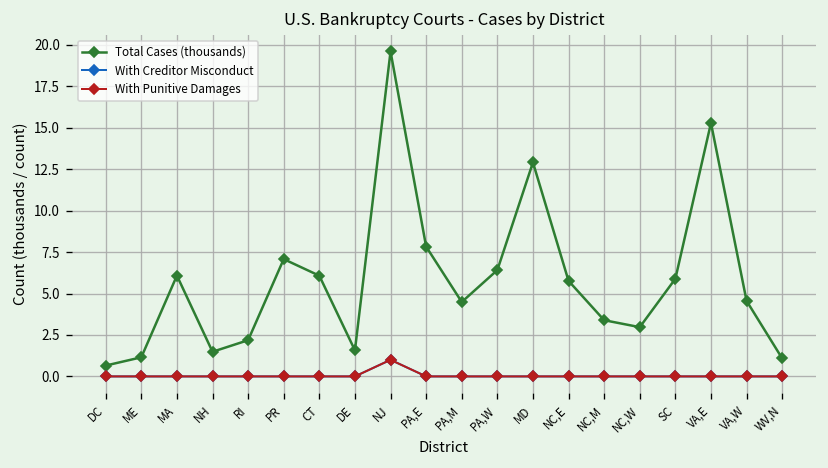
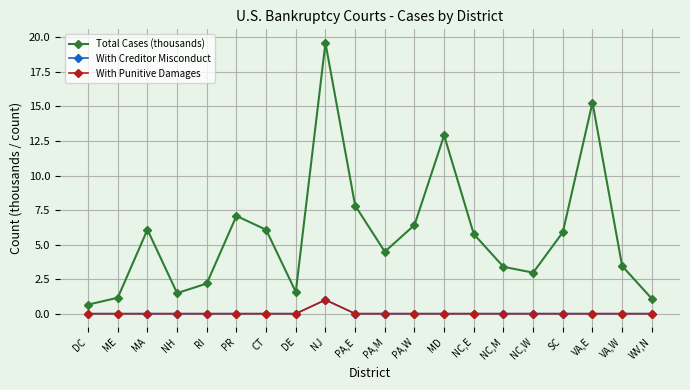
Total Cases (thousands), VA,W: 4.6 -> 3.5
